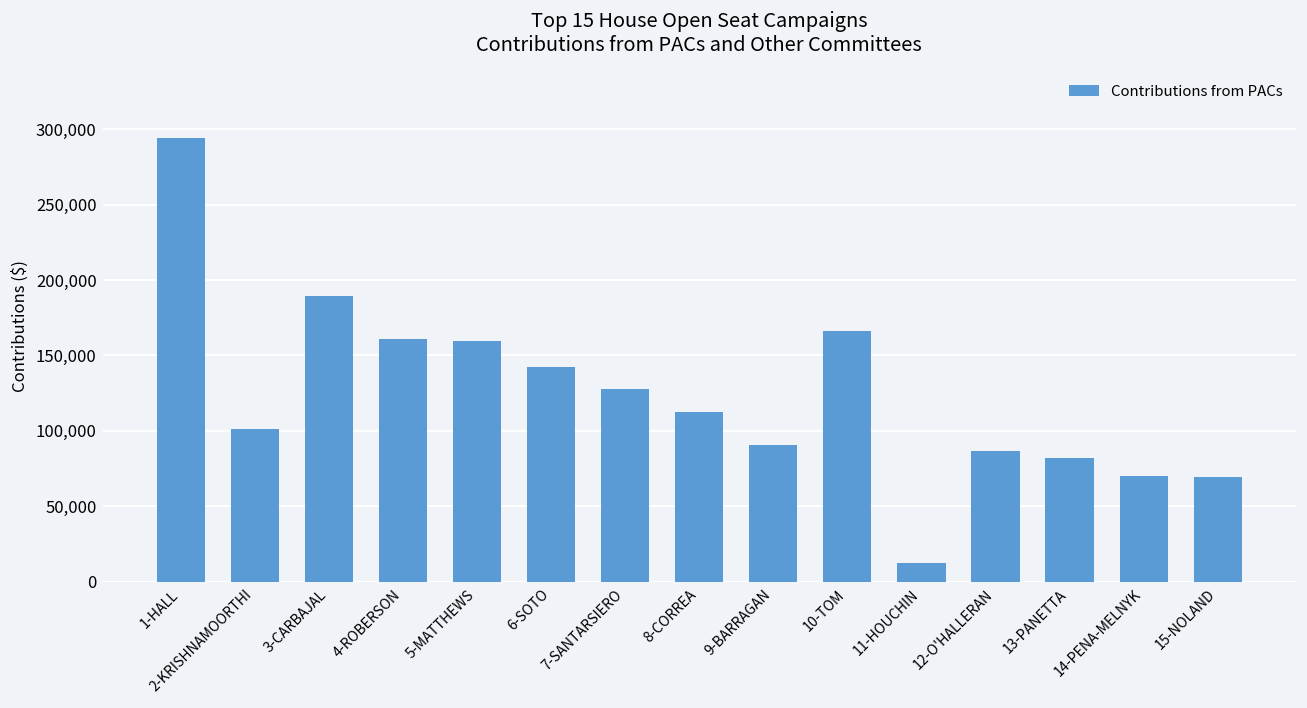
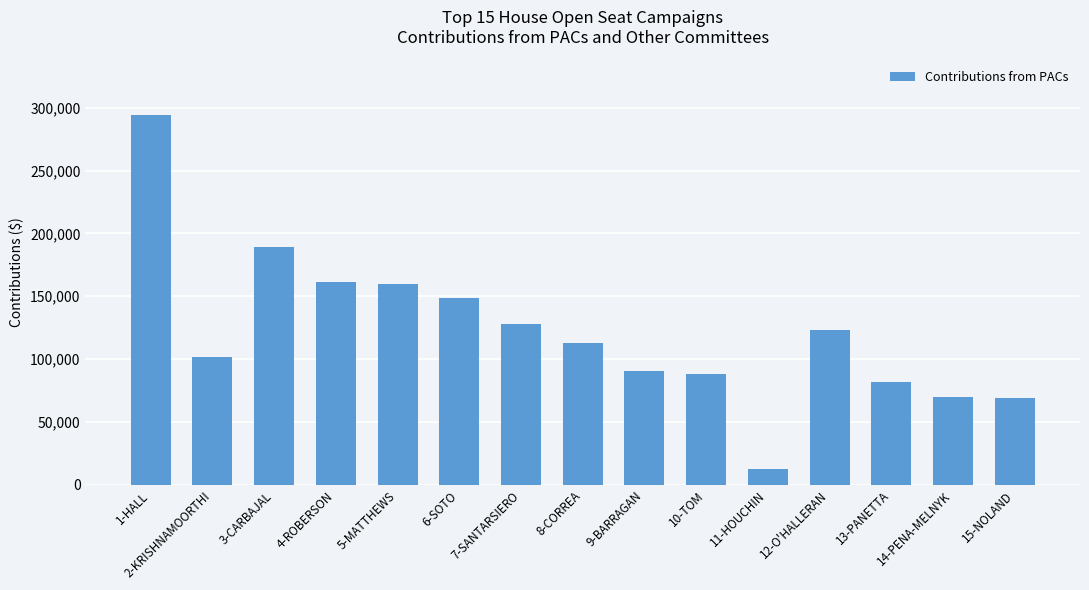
6-SOTO: 142,000 -> 149,000
10-TOM: 166,000 -> 88,000
12-O'HALLERAN: 87,000 -> 123,000
